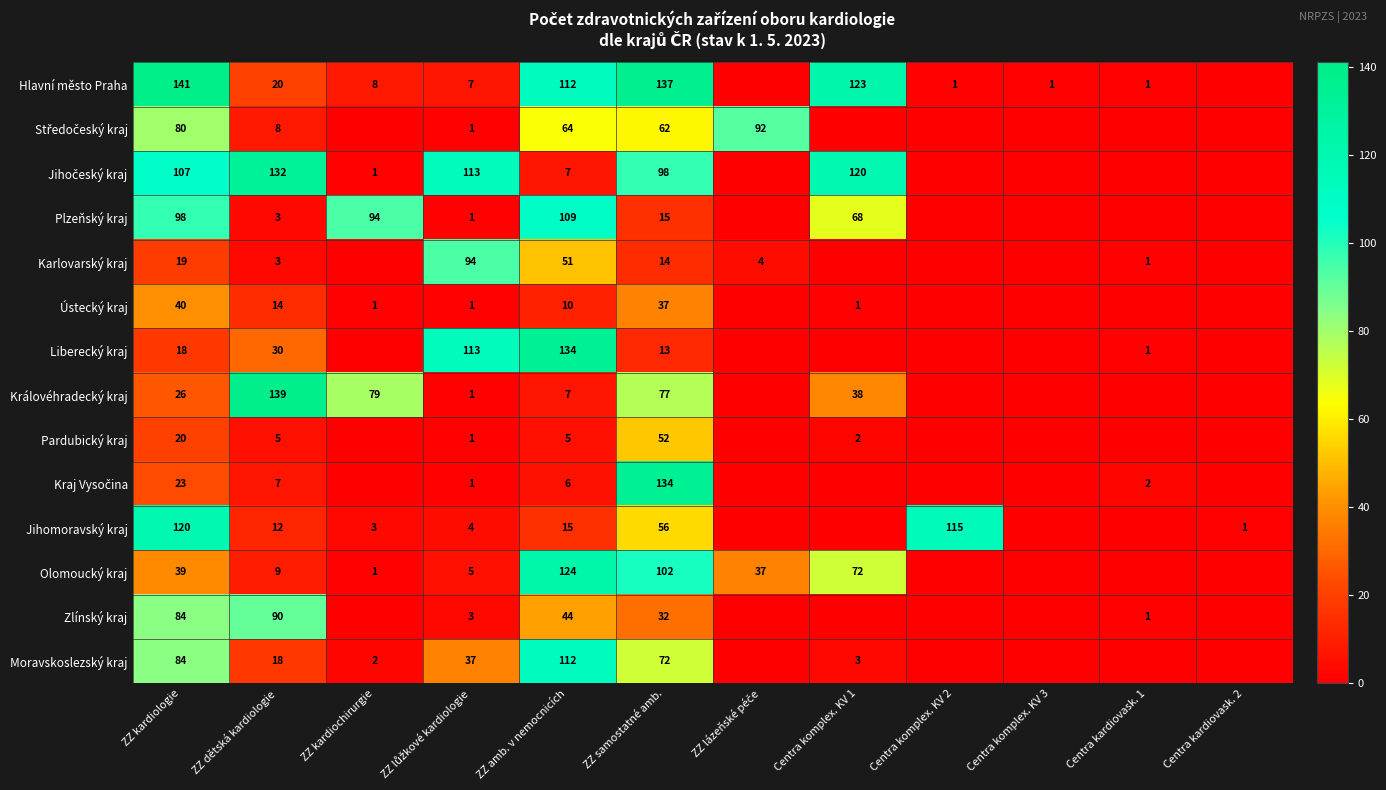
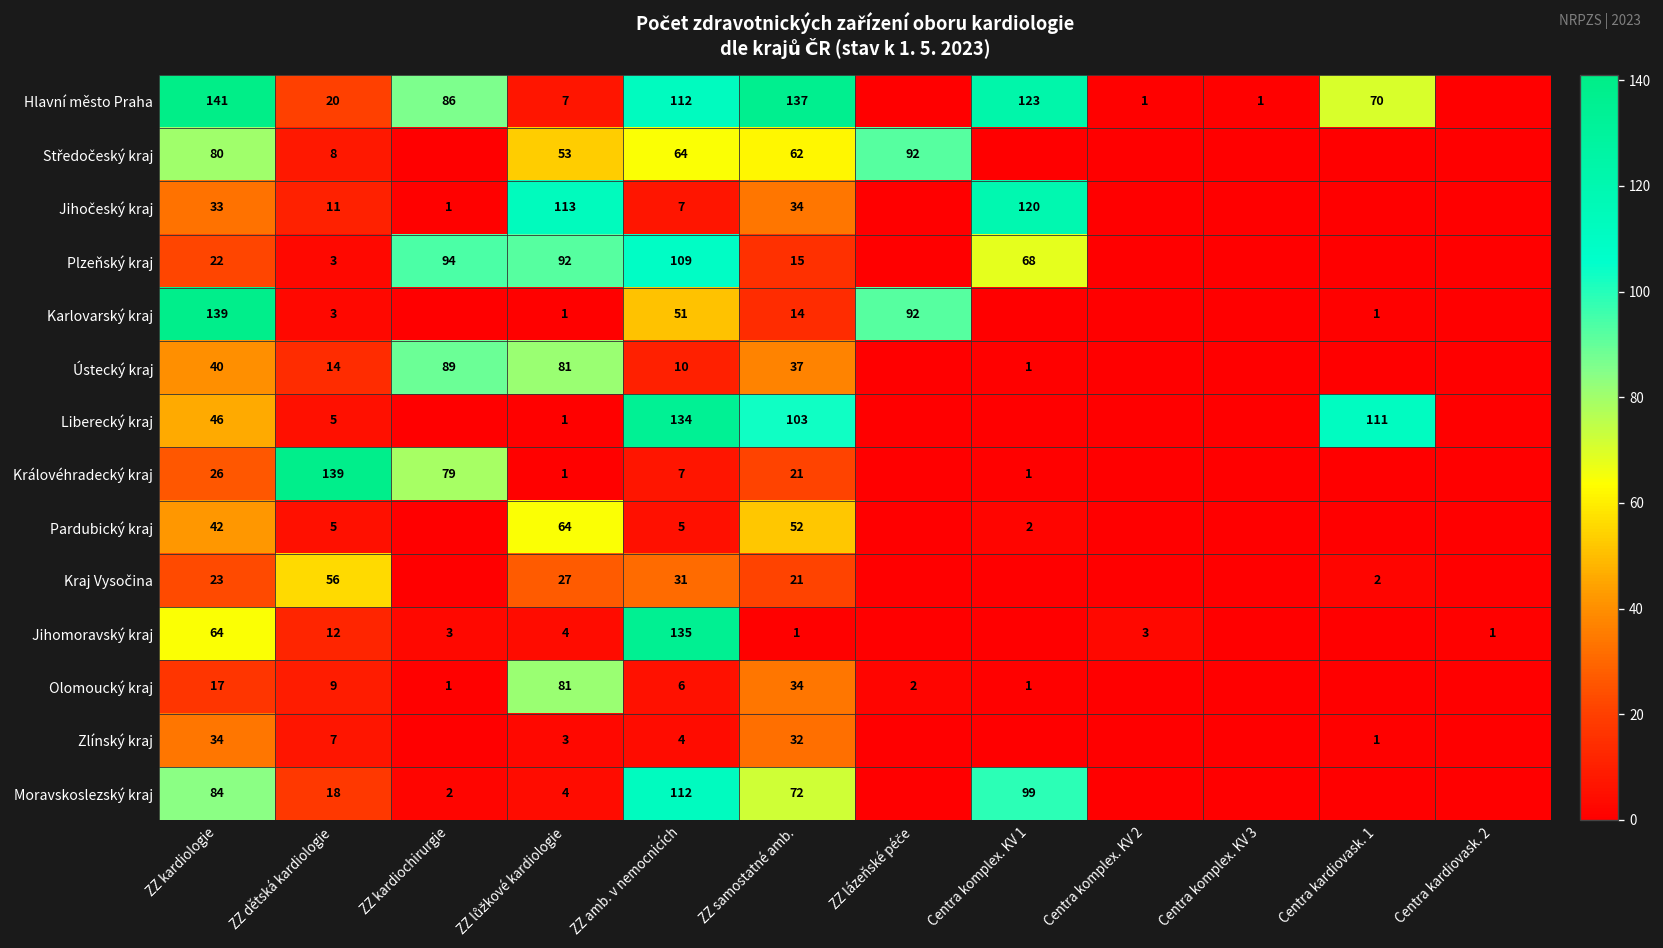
Hlavní město Praha, ZZ kardiochirurgie: 8 -> 86
Hlavní město Praha, Centra kardiovask. 1: 1 -> 70
Středočeský kraj, ZZ lůžkové kardiologie: 1 -> 53
Jihočeský kraj, ZZ kardiologie: 107 -> 33
Jihočeský kraj, ZZ dětská kardiologie: 132 -> 11
Jihočeský kraj, ZZ samostatné amb.: 98 -> 34
Plzeňský kraj, ZZ kardiologie: 98 -> 22
Plzeňský kraj, ZZ lůžkové kardiologie: 1 -> 92
Karlovarský kraj, ZZ kardiologie: 19 -> 139
Karlovarský kraj, ZZ lůžkové kardiologie: 94 -> 1
Karlovarský kraj, ZZ lázeňské péče: 4 -> 92
Ústecký kraj, ZZ kardiochirurgie: 1 -> 89
Ústecký kraj, ZZ lůžkové kardiologie: 1 -> 81
Liberecký kraj, ZZ kardiologie: 18 -> 46
Liberecký kraj, ZZ dětská kardiologie: 30 -> 5
Liberecký kraj, ZZ lůžkové kardiologie: 113 -> 1
Liberecký kraj, ZZ samostatné amb.: 13 -> 103
Liberecký kraj, Centra kardiovask. 1: 1 -> 111
Královéhradecký kraj, ZZ samostatné amb.: 77 -> 21
Královéhradecký kraj, Centra komplex. KV 1: 38 -> 1
Pardubický kraj, ZZ kardiologie: 20 -> 42
Pardubický kraj, ZZ lůžkové kardiologie: 1 -> 64
Kraj Vysočina, ZZ dětská kardiologie: 7 -> 56
Kraj Vysočina, ZZ lůžkové kardiologie: 1 -> 27
Kraj Vysočina, ZZ amb. v nemocnicích: 6 -> 31
Kraj Vysočina, ZZ samostatné amb.: 134 -> 21
Jihomoravský kraj, ZZ kardiologie: 120 -> 64
Jihomoravský kraj, ZZ amb. v nemocnicích: 15 -> 135
Jihomoravský kraj, ZZ samostatné amb.: 56 -> 1
Jihomoravský kraj, Centra komplex. KV 2: 115 -> 3
Olomoucký kraj, ZZ kardiologie: 39 -> 17
Olomoucký kraj, ZZ lůžkové kardiologie: 5 -> 81
Olomoucký kraj, ZZ amb. v nemocnicích: 124 -> 6
Olomoucký kraj, ZZ samostatné amb.: 102 -> 34
Olomoucký kraj, ZZ lázeňské péče: 37 -> 2
Olomoucký kraj, Centra komplex. KV 1: 72 -> 1
Zlínský kraj, ZZ kardiologie: 84 -> 34
Zlínský kraj, ZZ dětská kardiologie: 90 -> 7
Zlínský kraj, ZZ amb. v nemocnicích: 44 -> 4
Moravskoslezský kraj, ZZ lůžkové kardiologie: 37 -> 4
Moravskoslezský kraj, Centra komplex. KV 1: 3 -> 99
